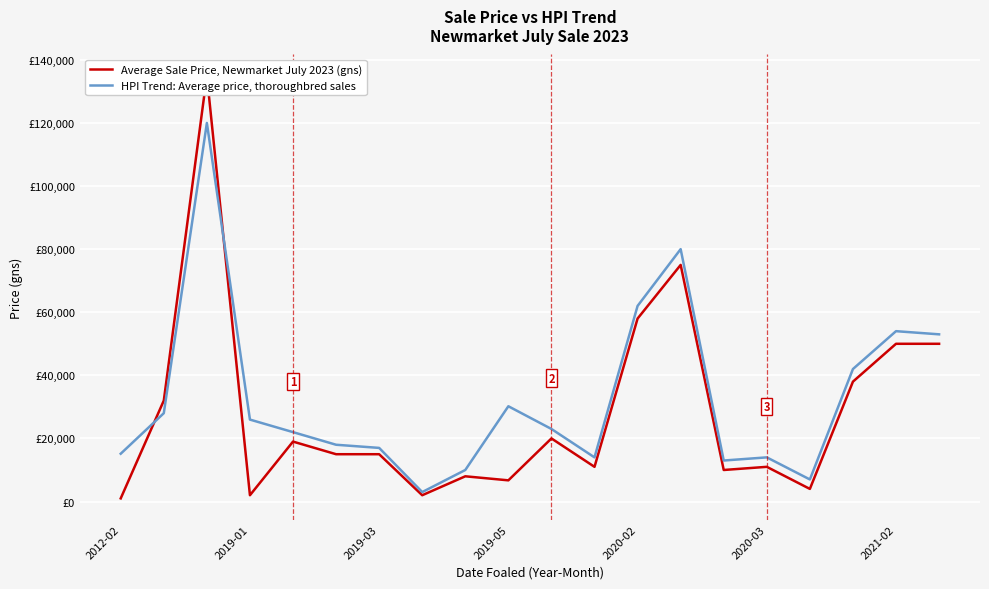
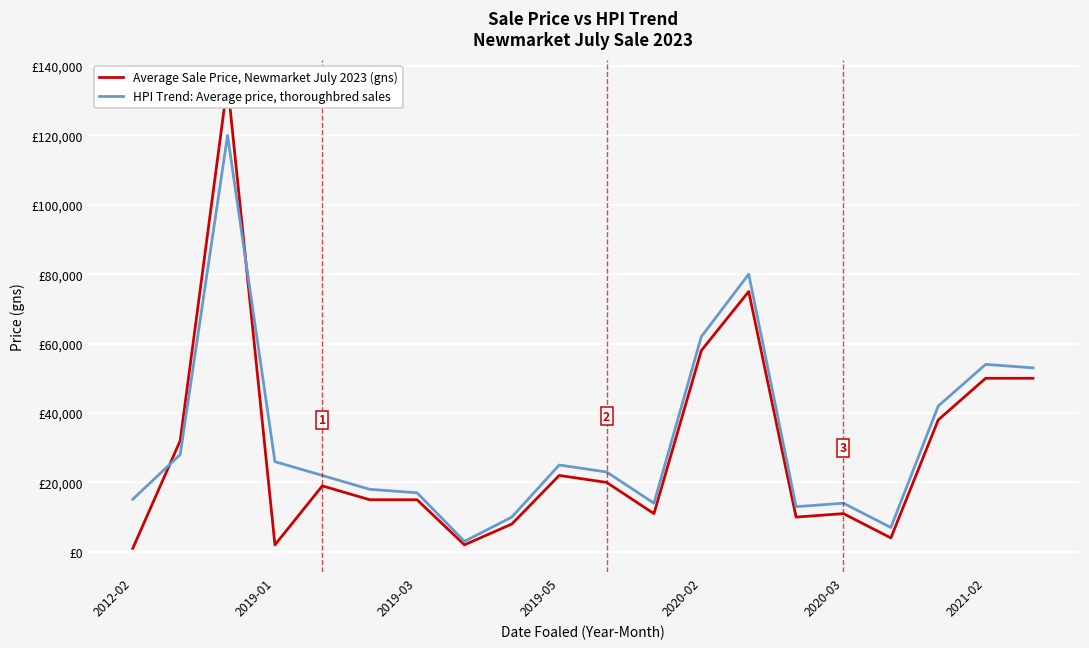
Average Sale Price, Newmarket July 2023 (gns), 2019-05: £7,000 -> £22,000
HPI Trend: Average price, thoroughbred sales, 2019-05: £30,000 -> £25,000
